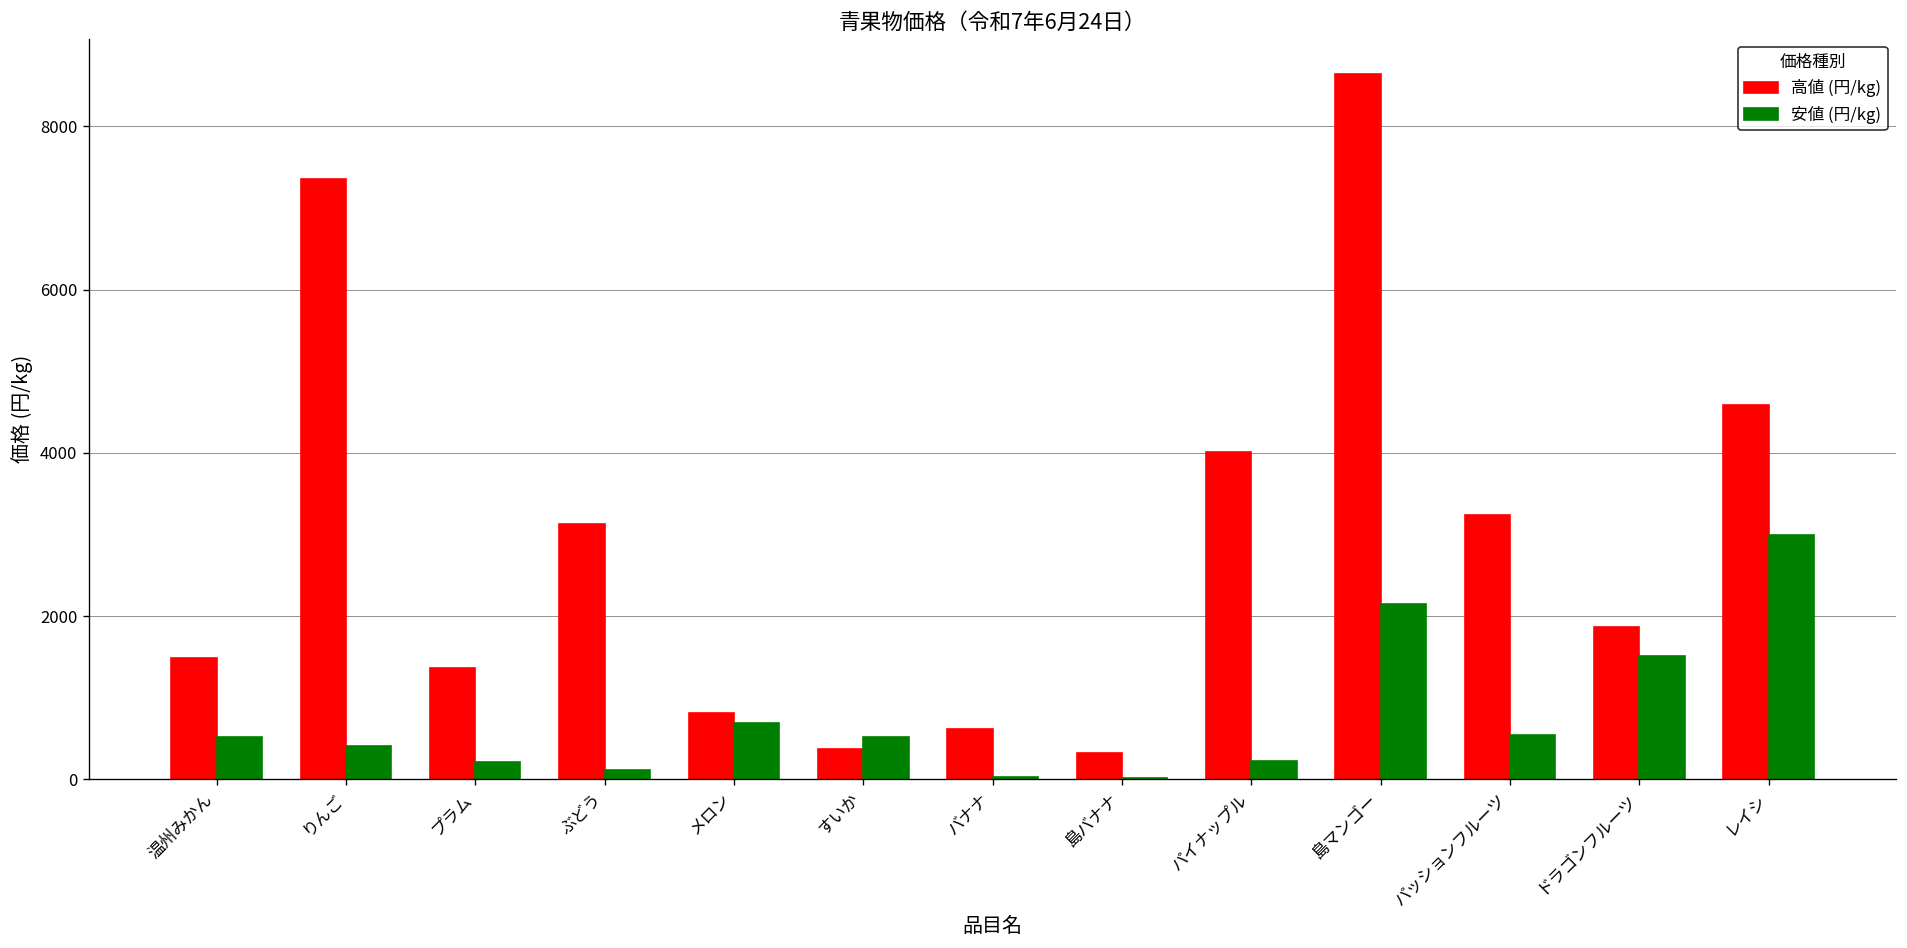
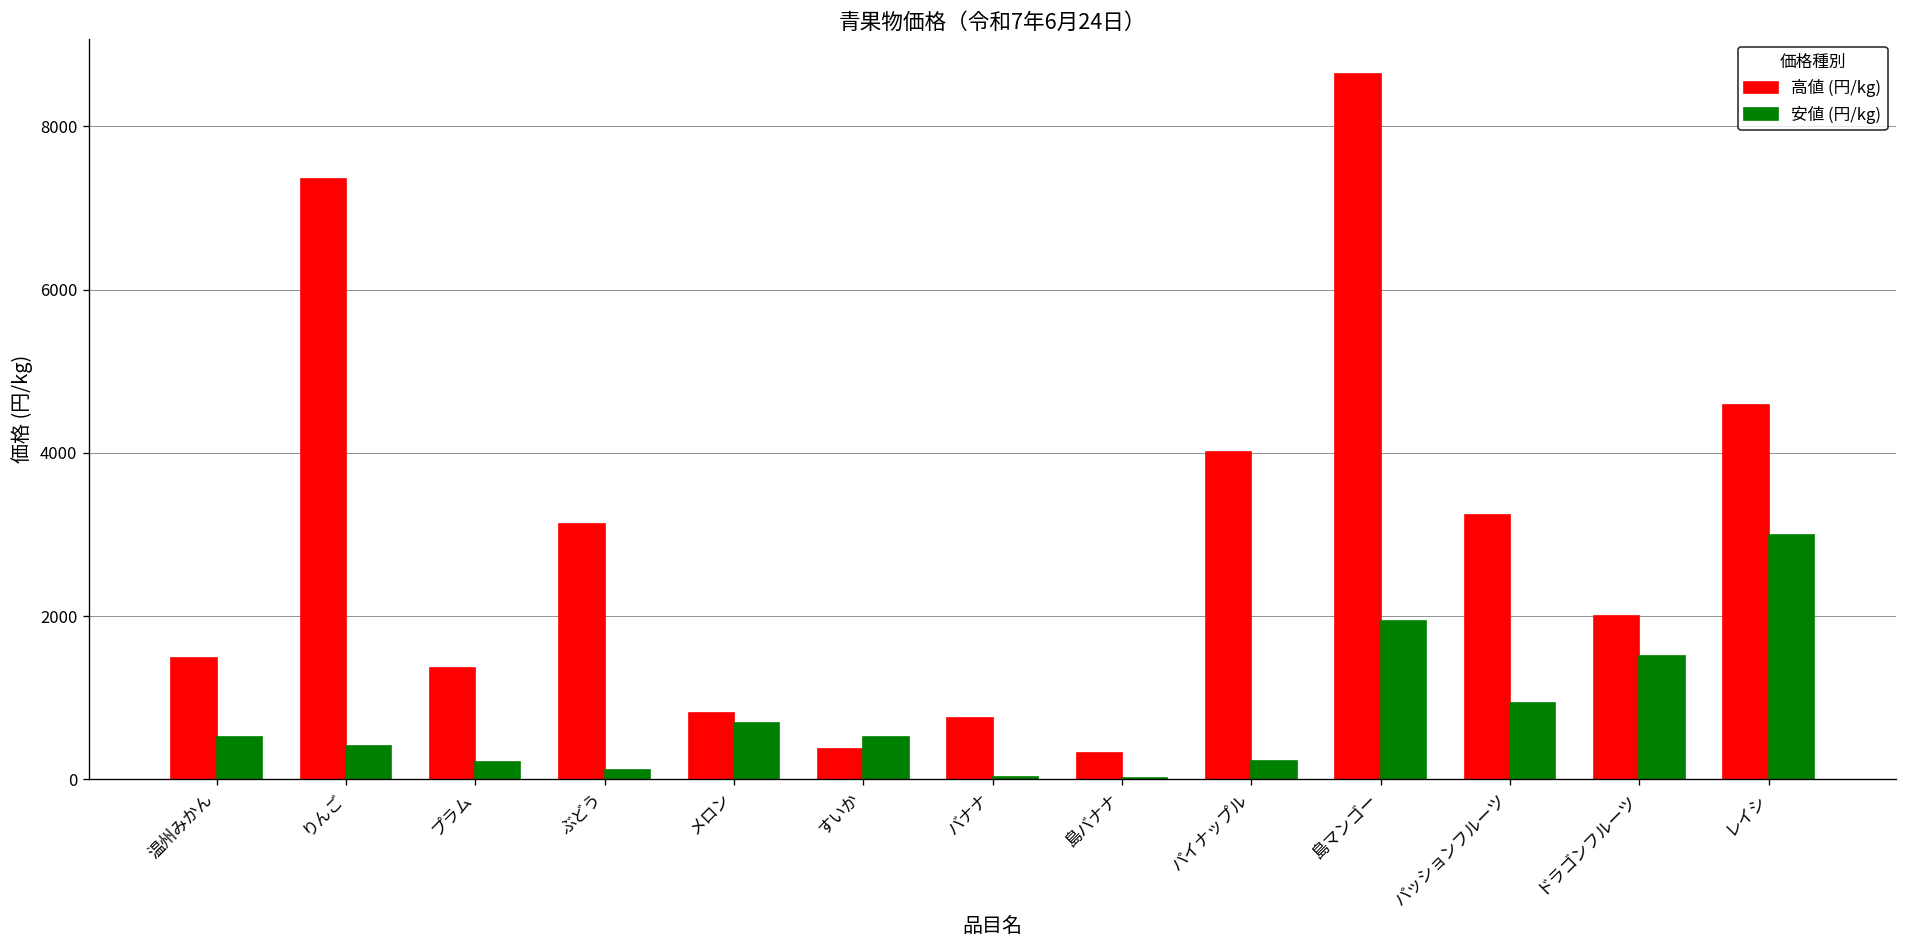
高値 (円/kg), バナナ: 600 -> 800
安値 (円/kg), 島マンゴー: 2100 -> 1900
安値 (円/kg), パッションフルーツ: 500 -> 900
高値 (円/kg), ドラゴンフルーツ: 1900 -> 2000
